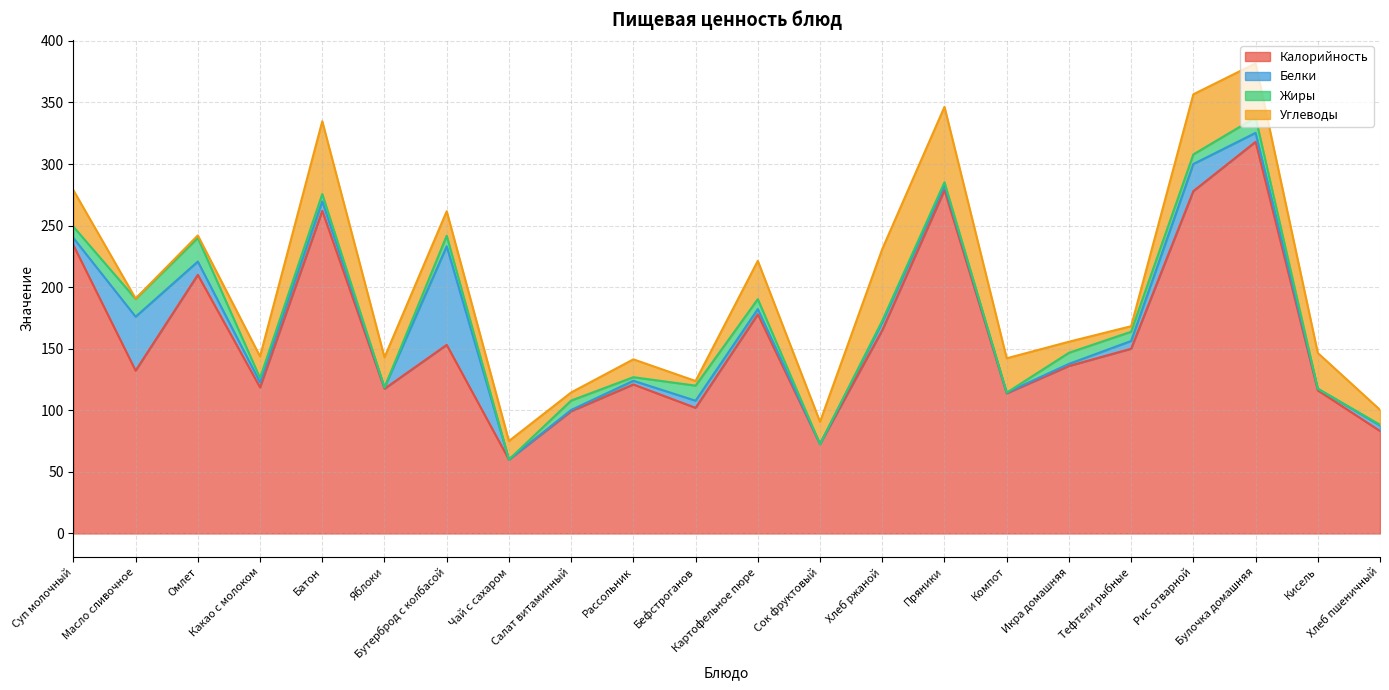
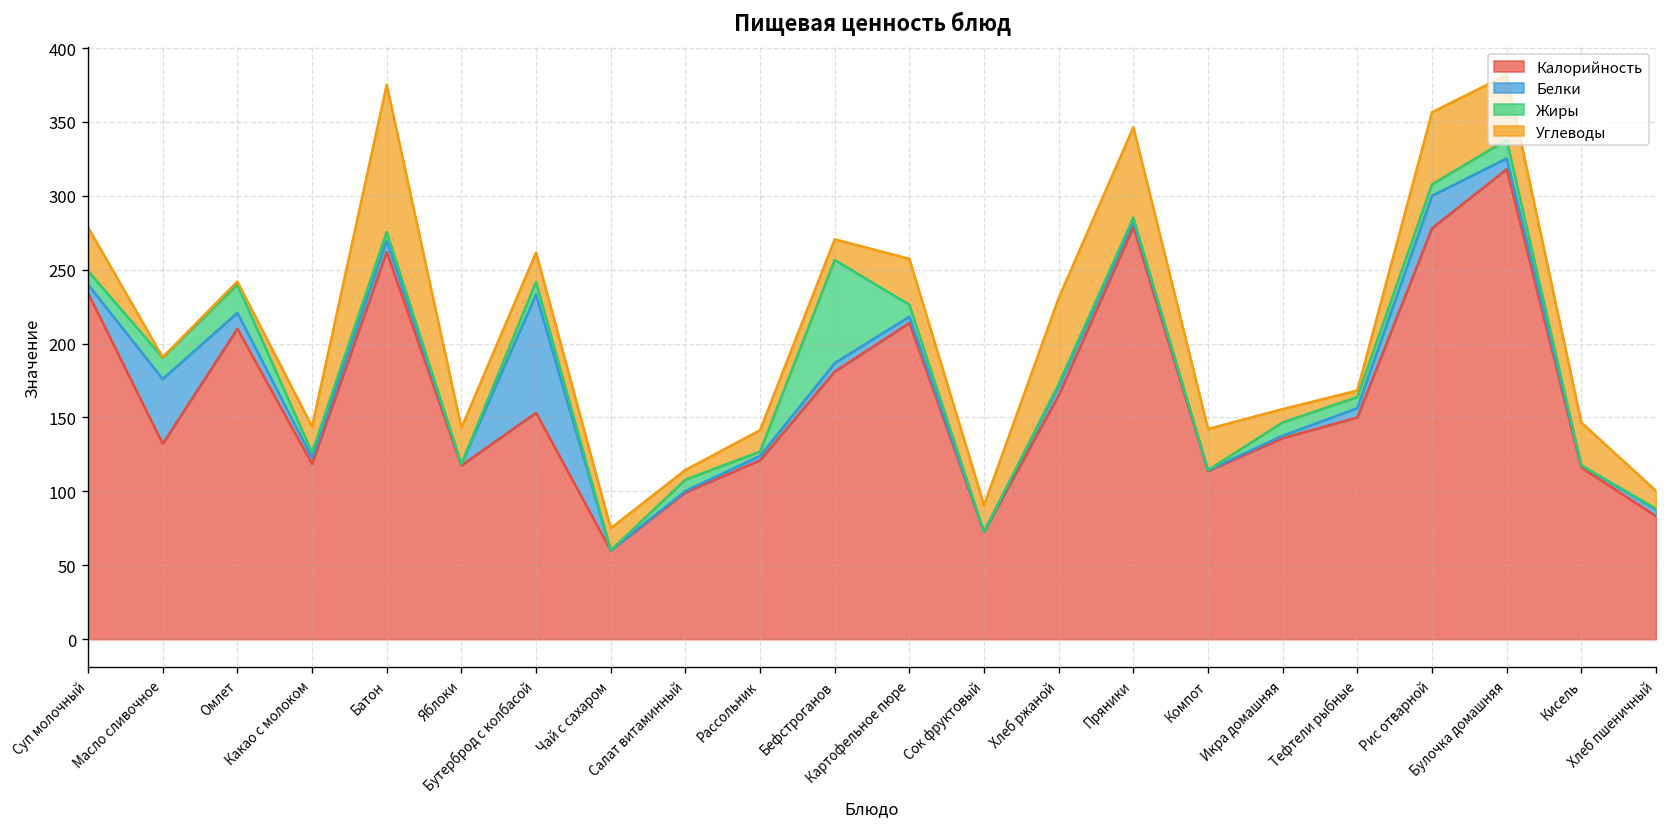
Углеводы, Батон: 59 -> 100
Калорийность, Бефстроганов: 102 -> 181
Жиры, Бефстроганов: 12 -> 70
Углеводы, Бефстроганов: 4 -> 14
Калорийность, Картофельное пюре: 178 -> 214
